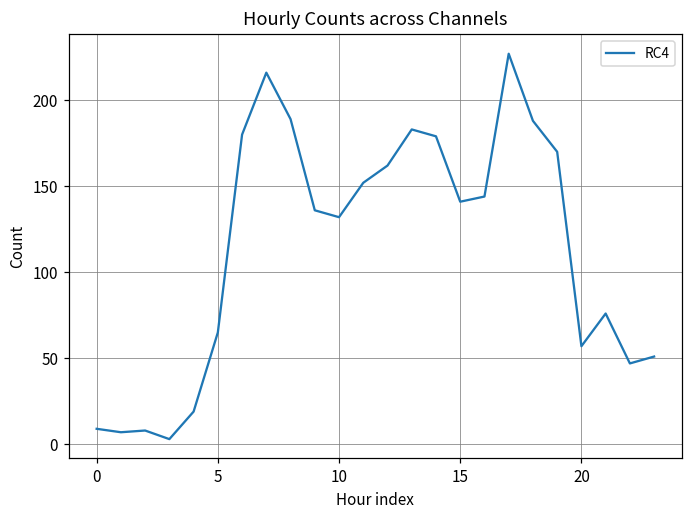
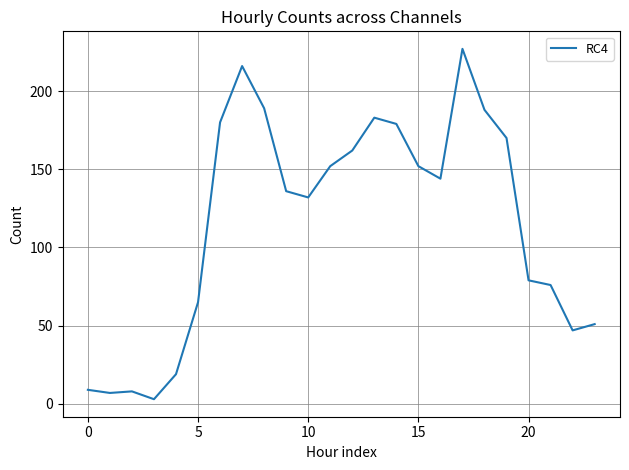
15: 141 -> 152
20: 57 -> 79
